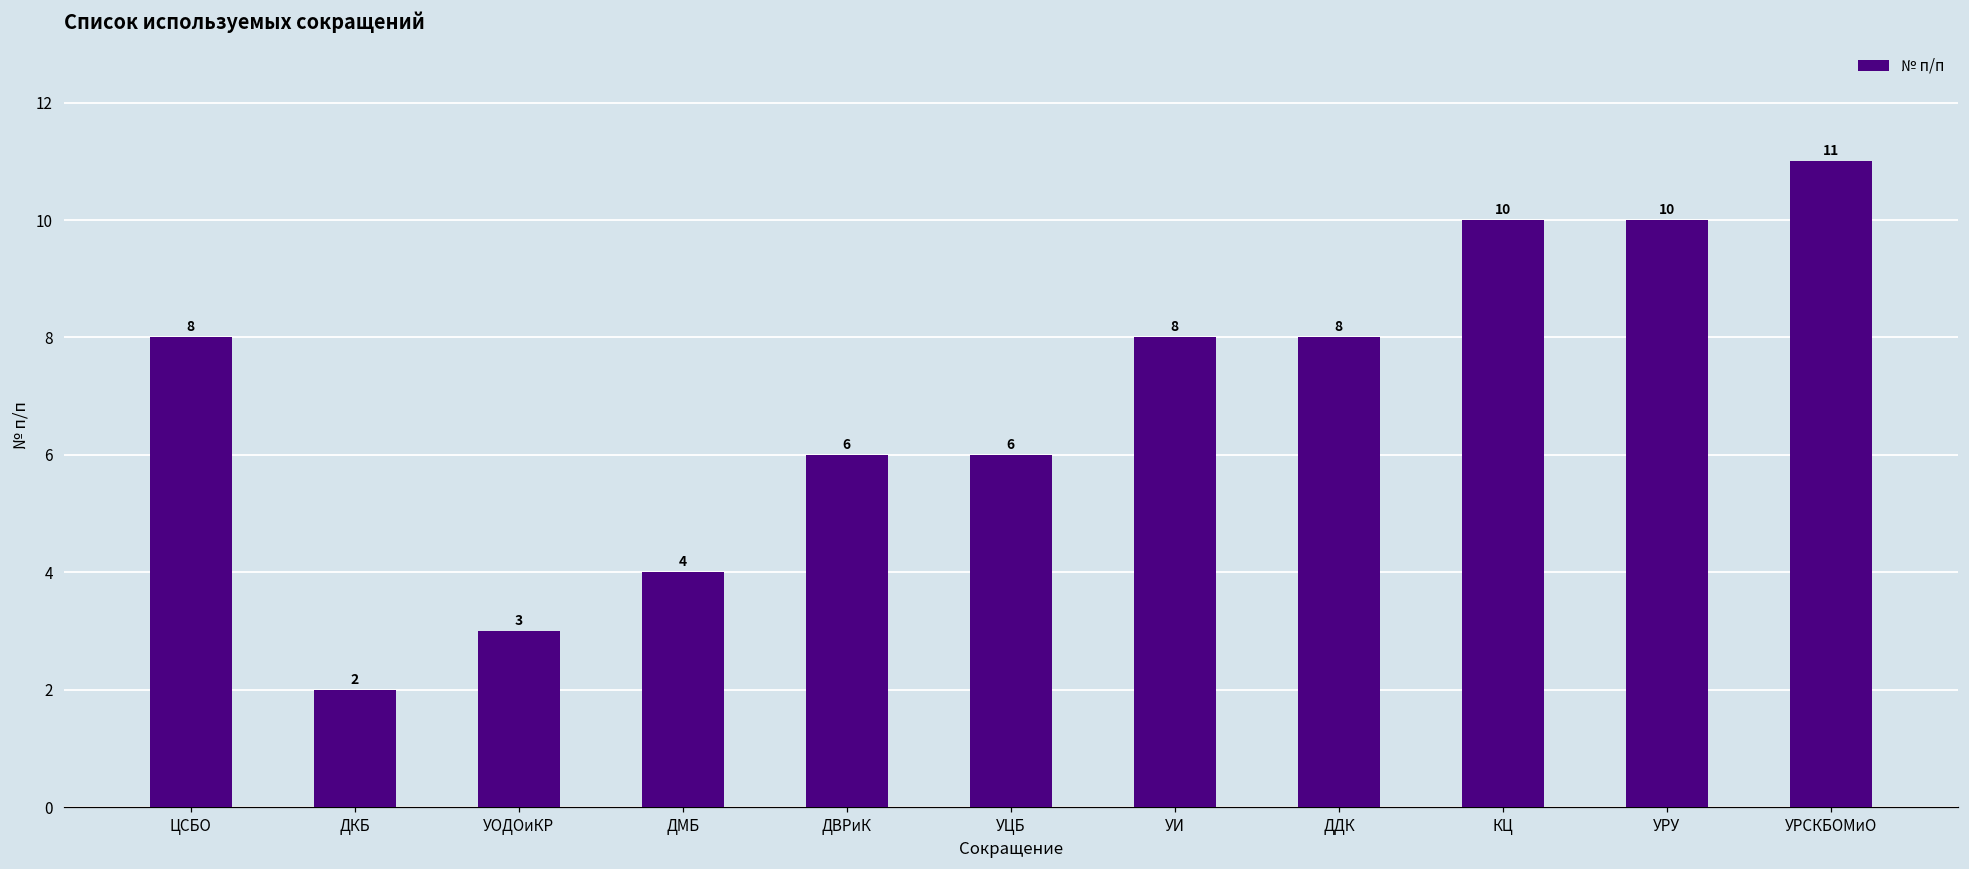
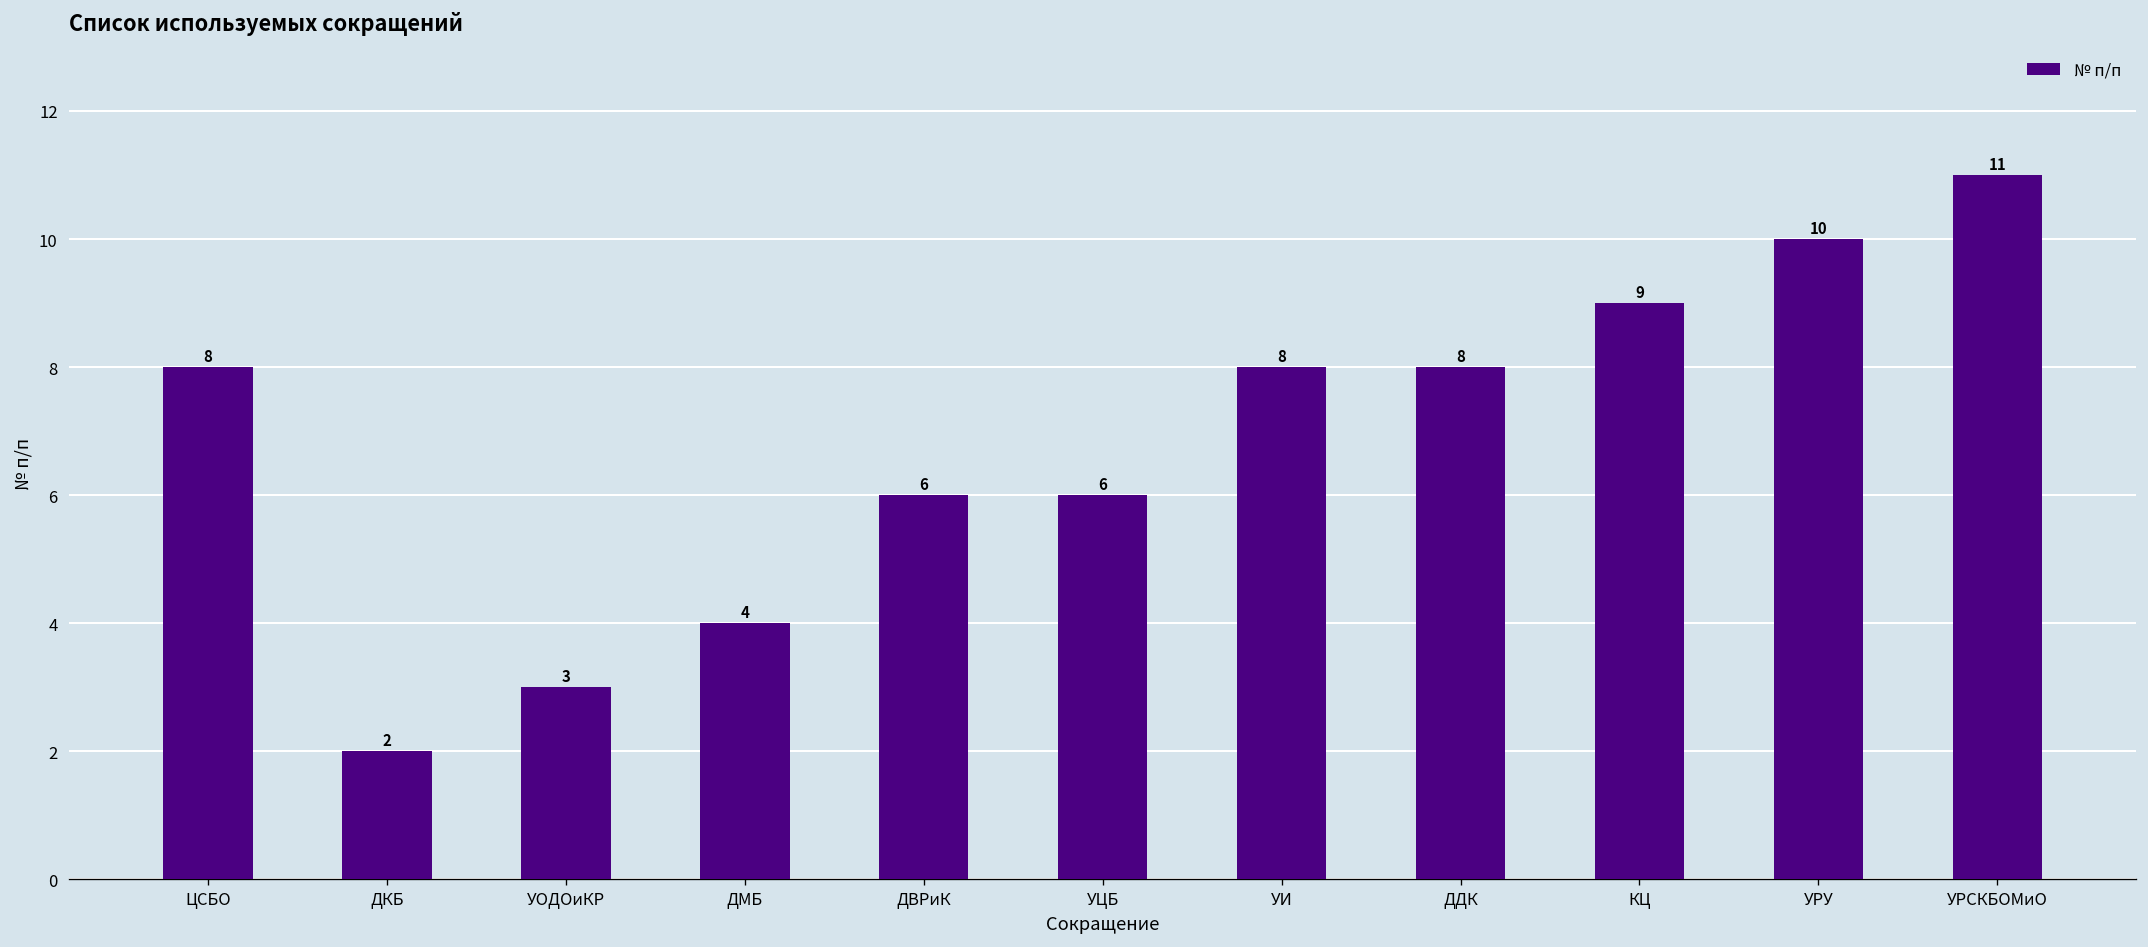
КЦ: 10 -> 9
